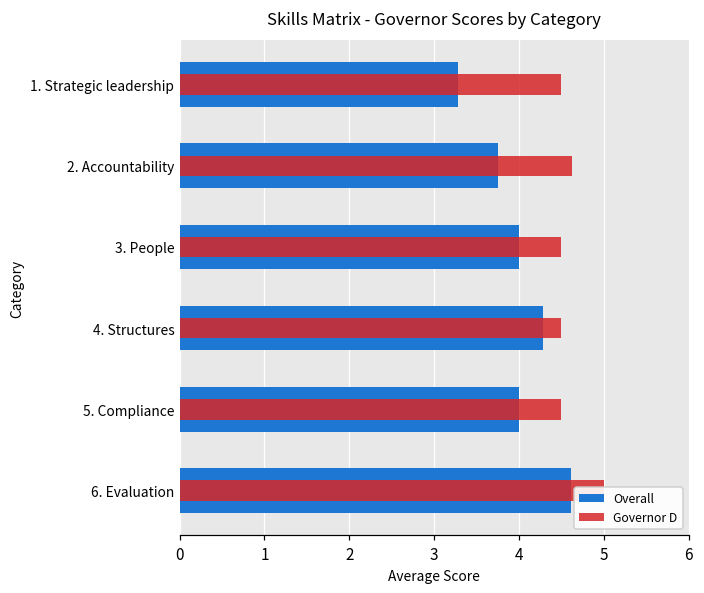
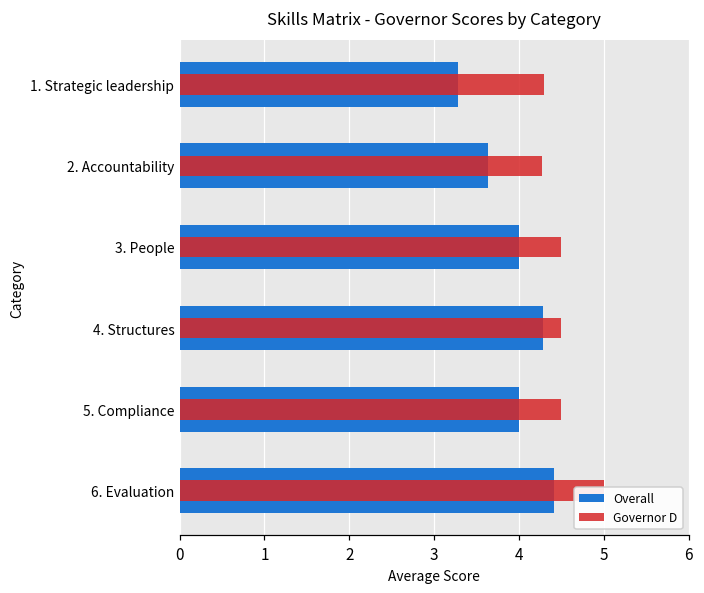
Governor D, 1. Strategic leadership: 4.5 -> 4.3
Overall, 2. Accountability: 3.8 -> 3.6
Governor D, 2. Accountability: 4.6 -> 4.3
Overall, 6. Evaluation: 4.6 -> 4.4
